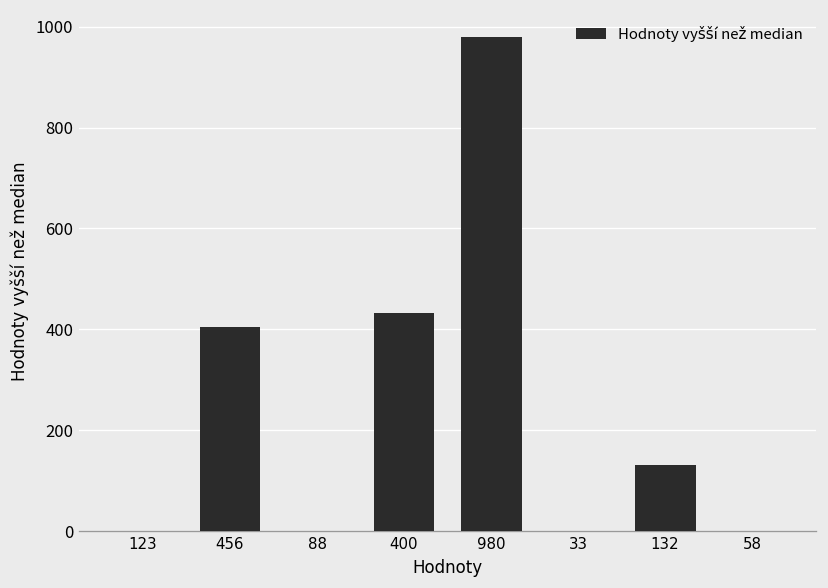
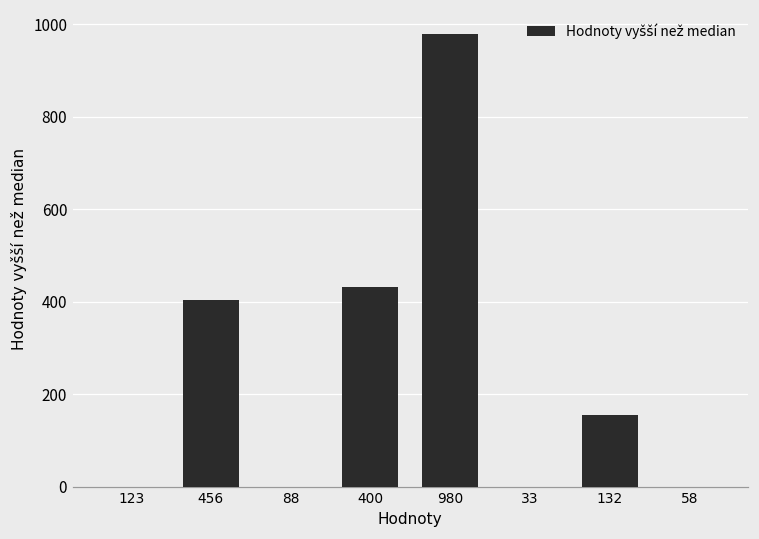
132: 130 -> 160
